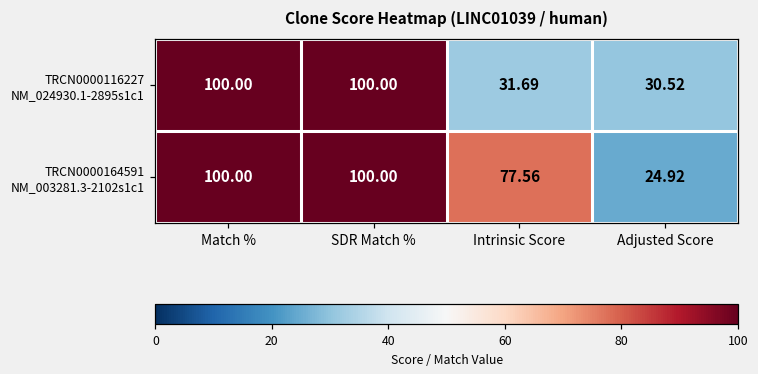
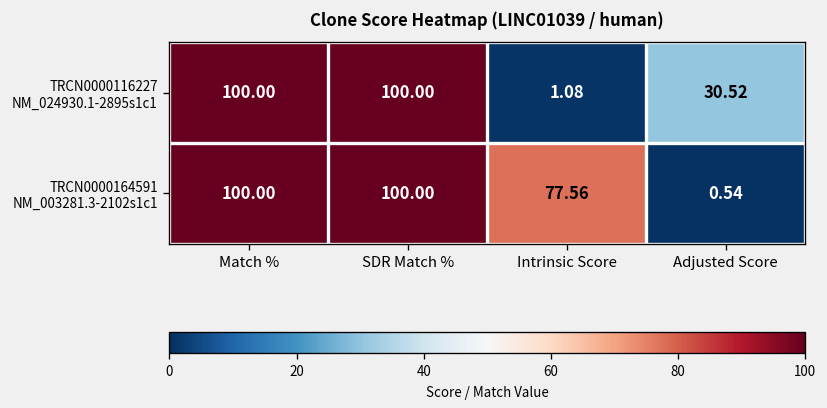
TRCN0000116227 NM_024930.1-2895s1c1, Intrinsic Score: 31.69 -> 1.08
TRCN0000164591 NM_003281.3-2102s1c1, Adjusted Score: 24.92 -> 0.54
